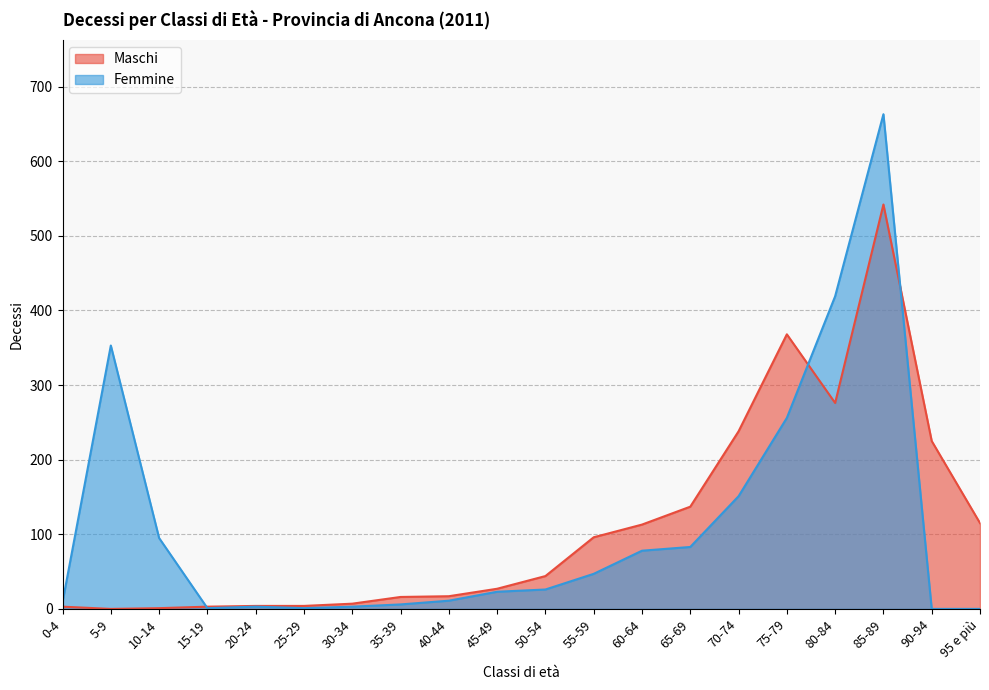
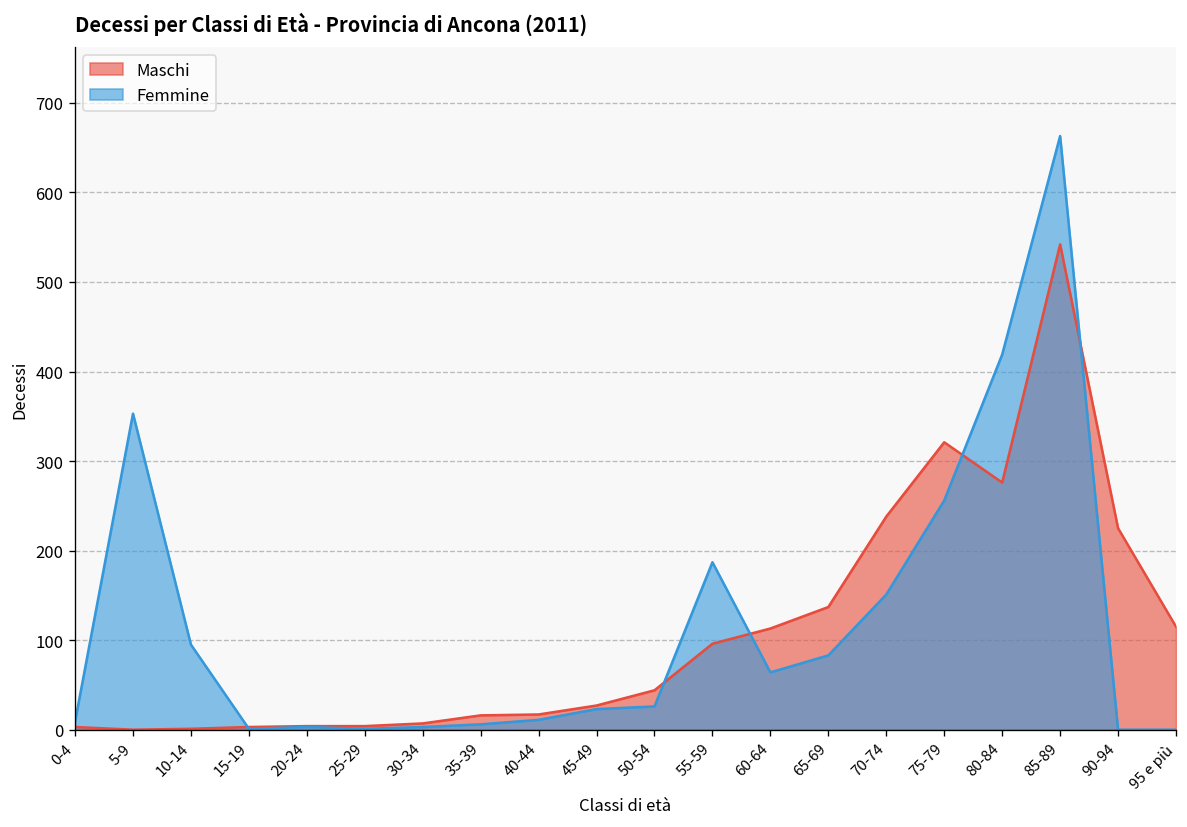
Femmine, 55-59: 50 -> 190
Femmine, 60-64: 80 -> 60
Maschi, 75-79: 370 -> 320
